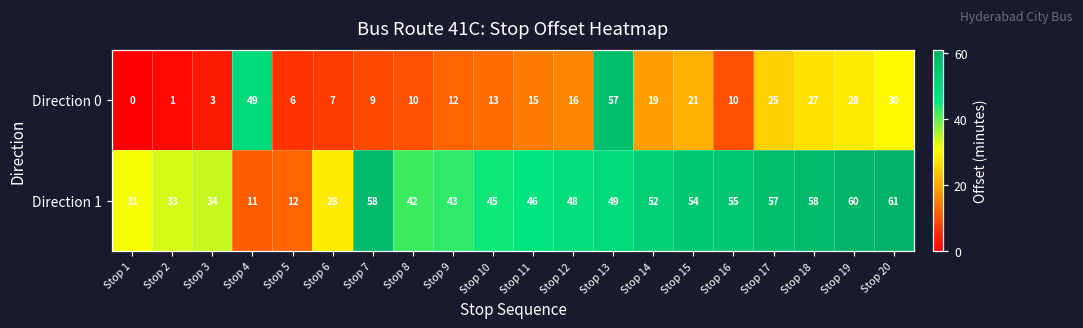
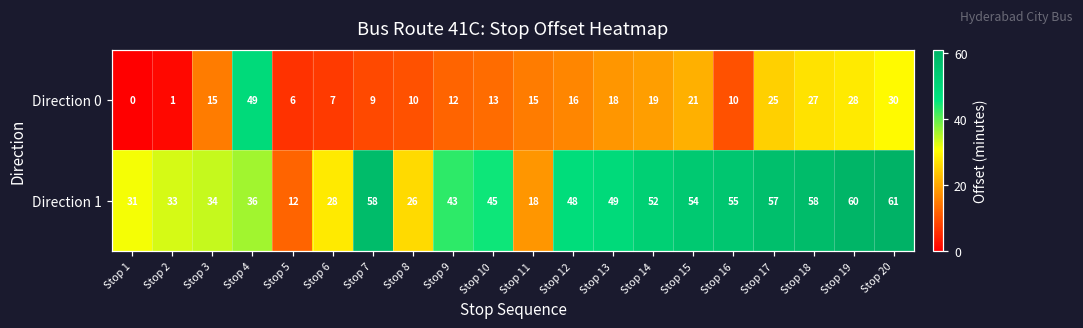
Direction 0, Stop 3: 3 -> 15
Direction 0, Stop 13: 57 -> 18
Direction 1, Stop 4: 11 -> 36
Direction 1, Stop 8: 42 -> 26
Direction 1, Stop 11: 46 -> 18
